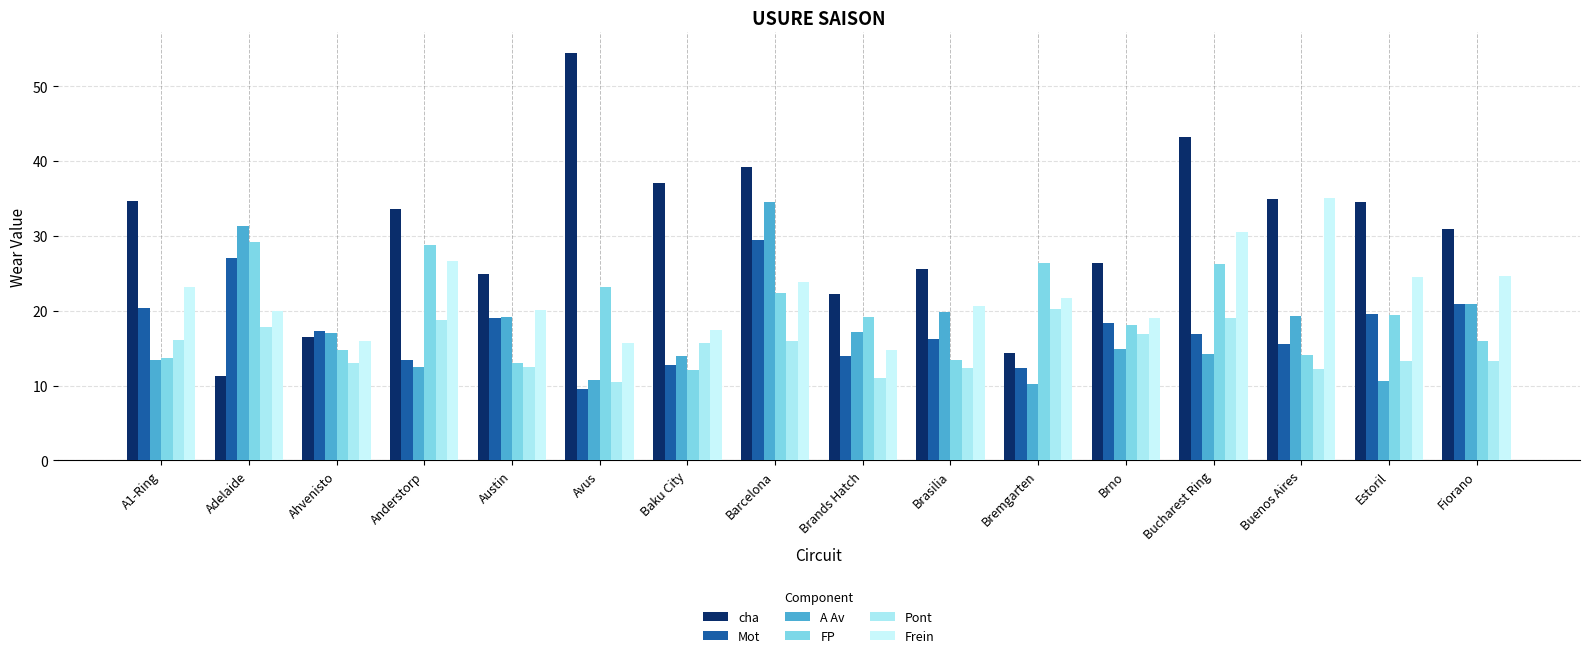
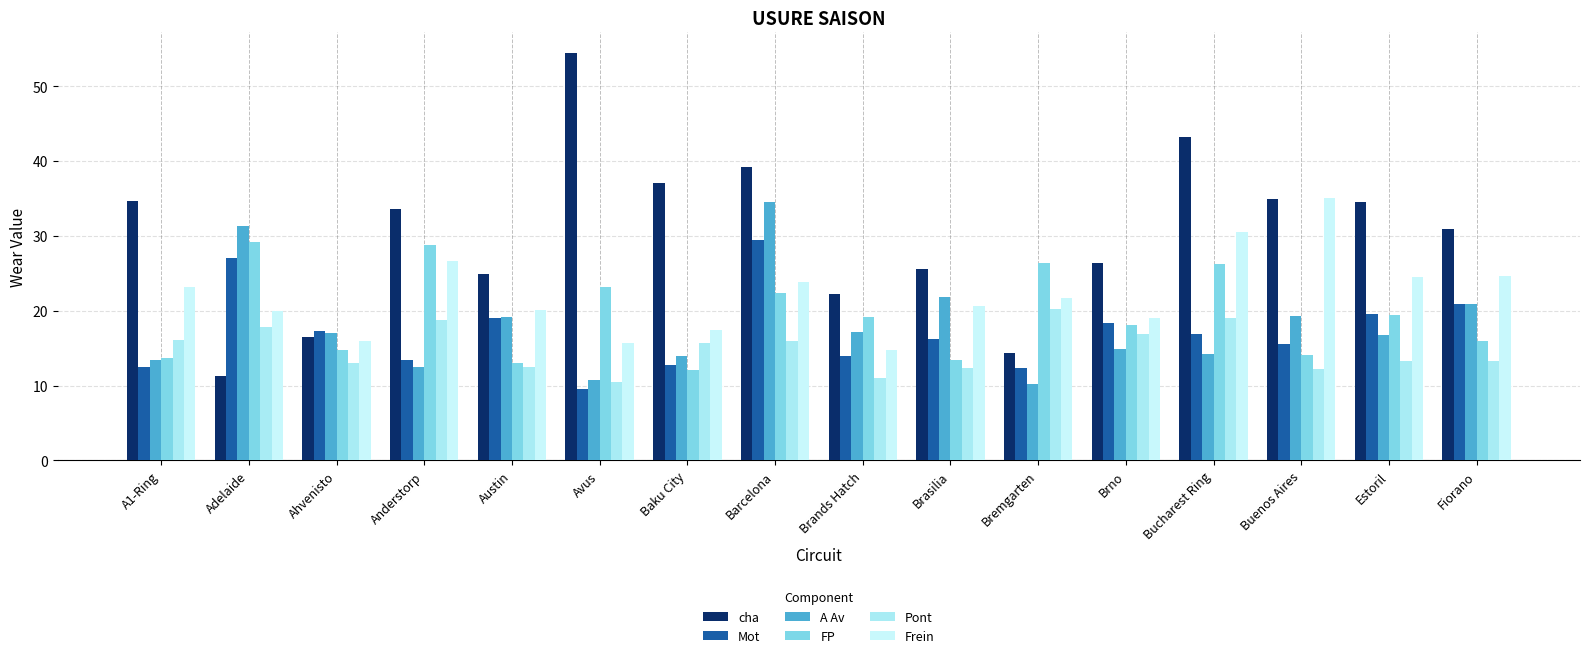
Mot, A1-Ring: 20 -> 13
A Av, Brasilia: 20 -> 22
A Av, Estoril: 11 -> 17
